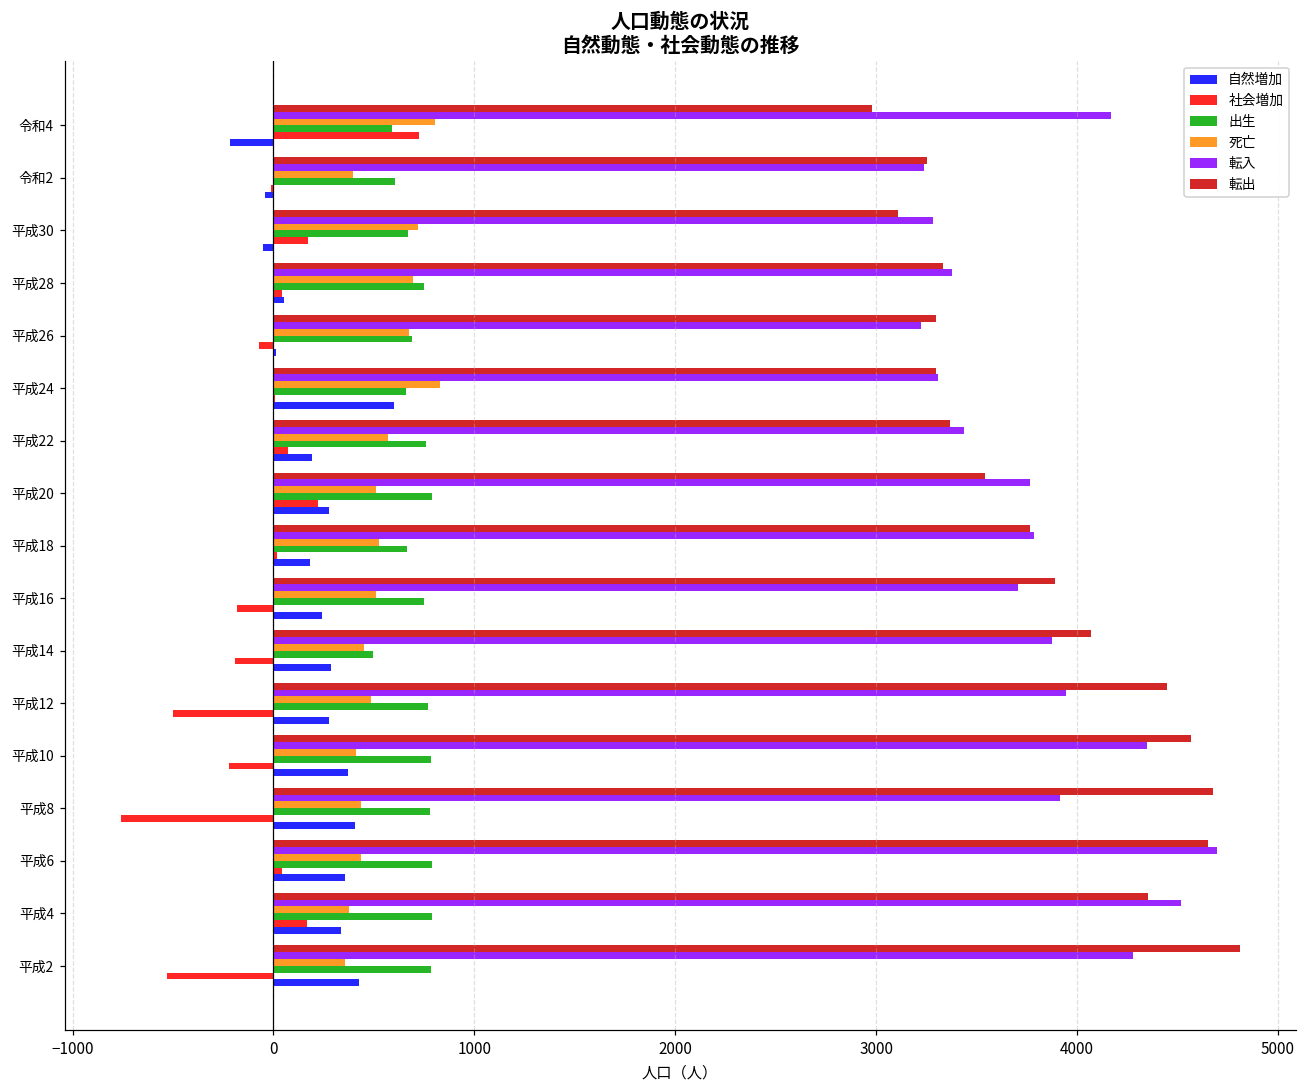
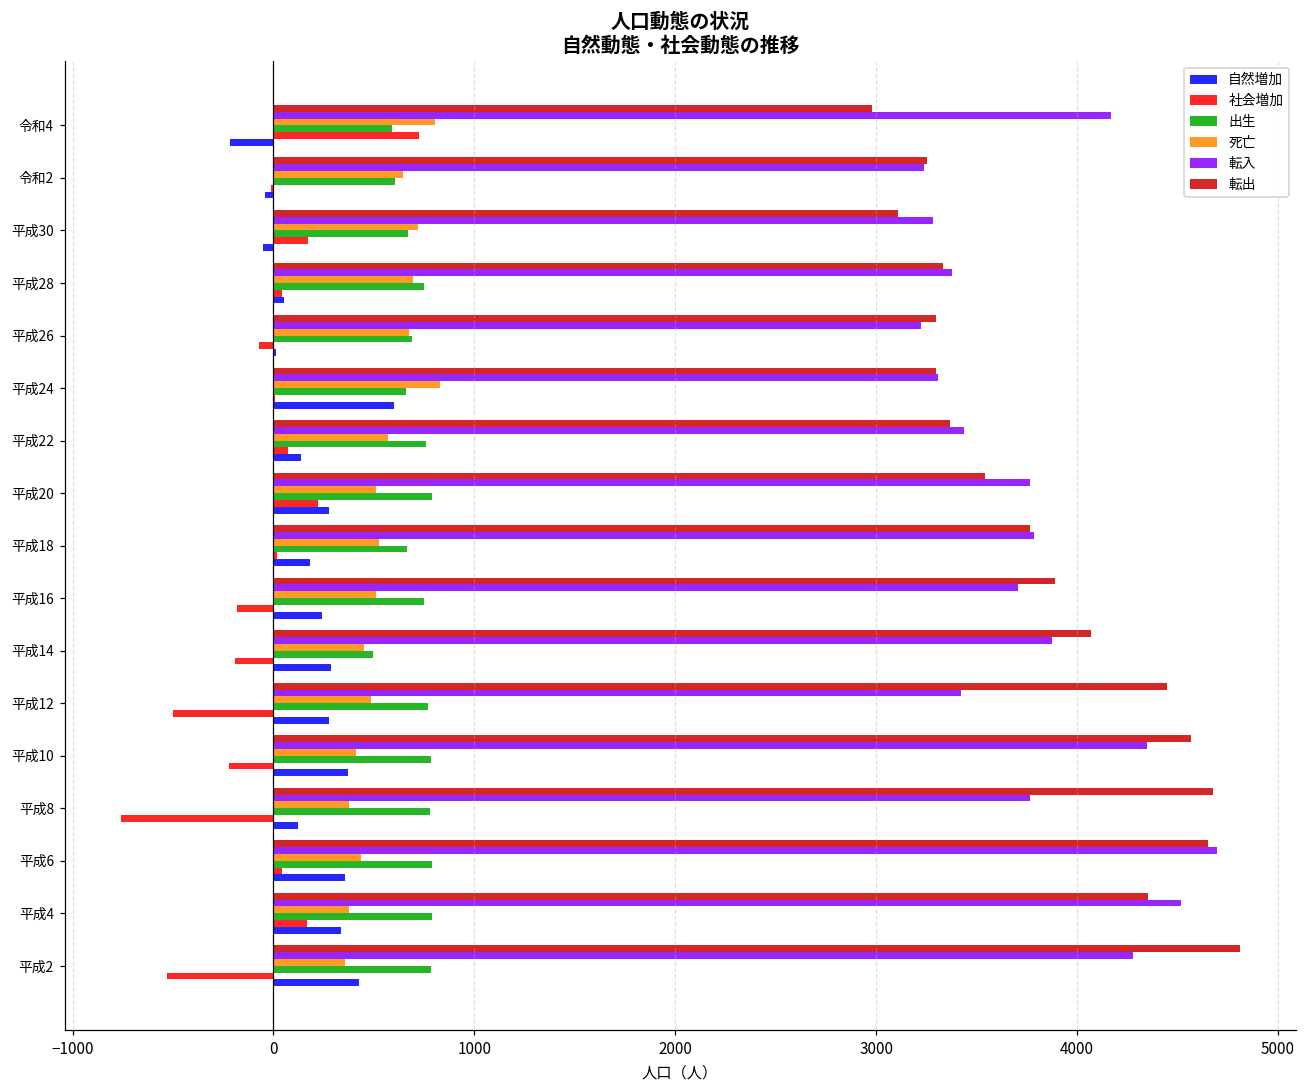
死亡, 令和2: 400 -> 650
自然増加, 平成22: 190 -> 140
転入, 平成12: 3950 -> 3420
転入, 平成8: 3920 -> 3770
死亡, 平成8: 440 -> 370
自然増加, 平成8: 410 -> 120
